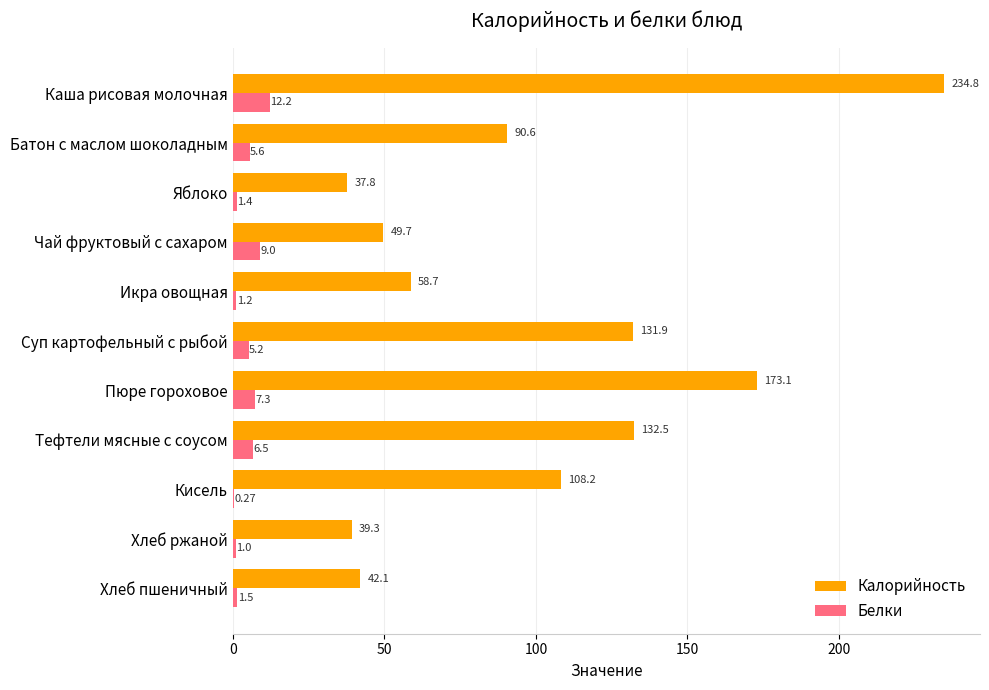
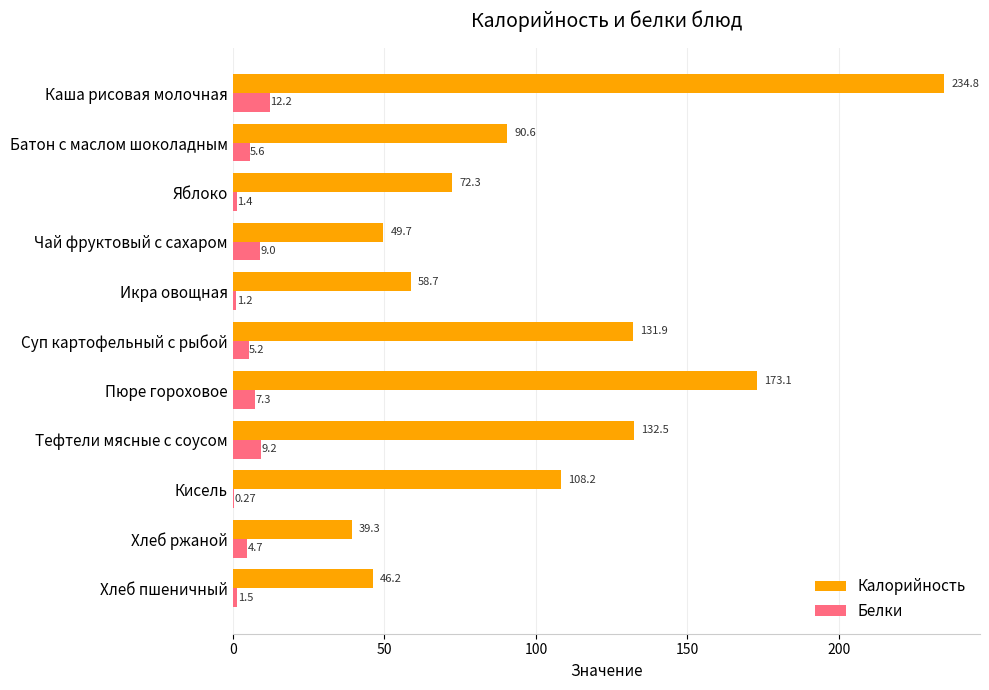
Калорийность, Яблоко: 37.8 -> 72.3
Белки, Тефтели мясные с соусом: 6.5 -> 9.2
Белки, Хлеб ржаной: 1.0 -> 4.7
Калорийность, Хлеб пшеничный: 42.1 -> 46.2
